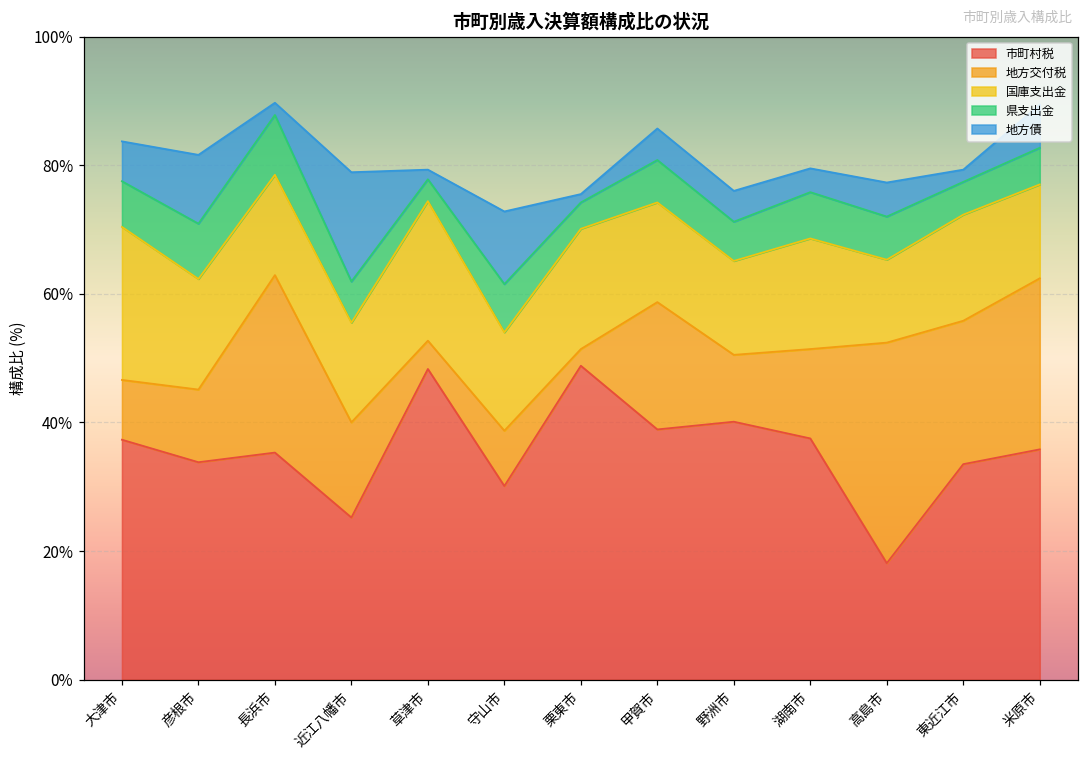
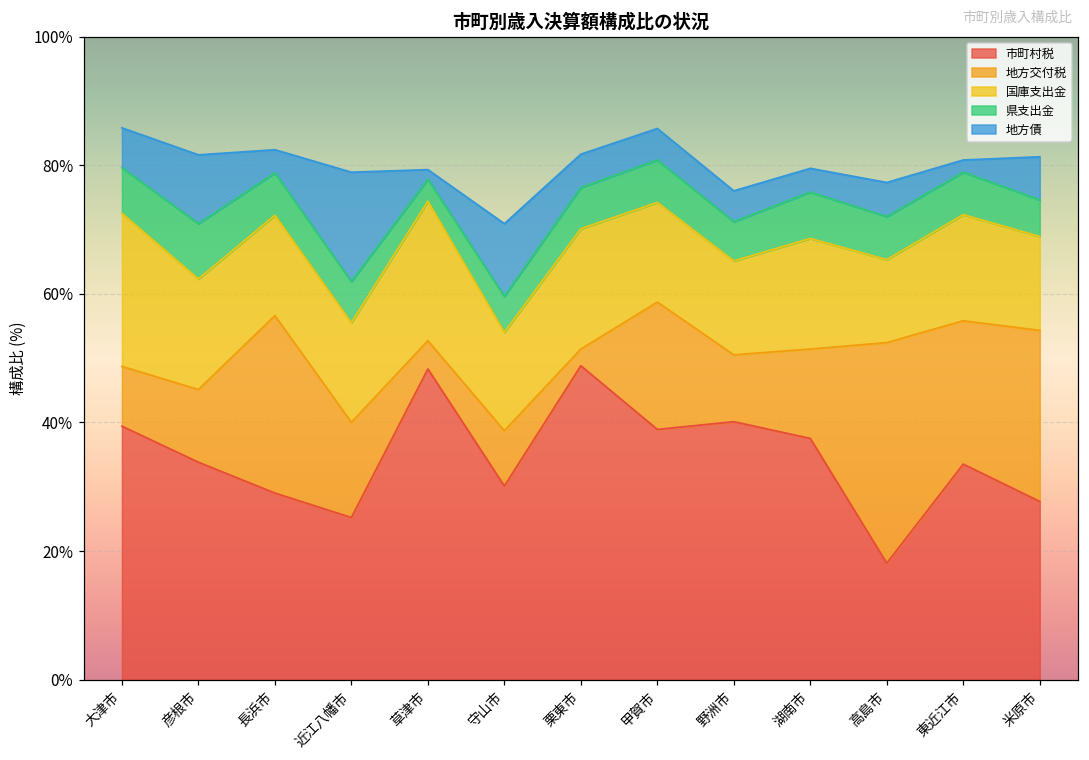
市町村税, 大津市: 37% -> 39%
市町村税, 長浜市: 35% -> 29%
県支出金, 長浜市: 9% -> 7%
地方債, 長浜市: 2% -> 4%
県支出金, 守山市: 8% -> 6%
県支出金, 栗東市: 4% -> 6%
地方債, 栗東市: 1% -> 5%
県支出金, 東近江市: 5% -> 7%
市町村税, 米原市: 36% -> 28%
